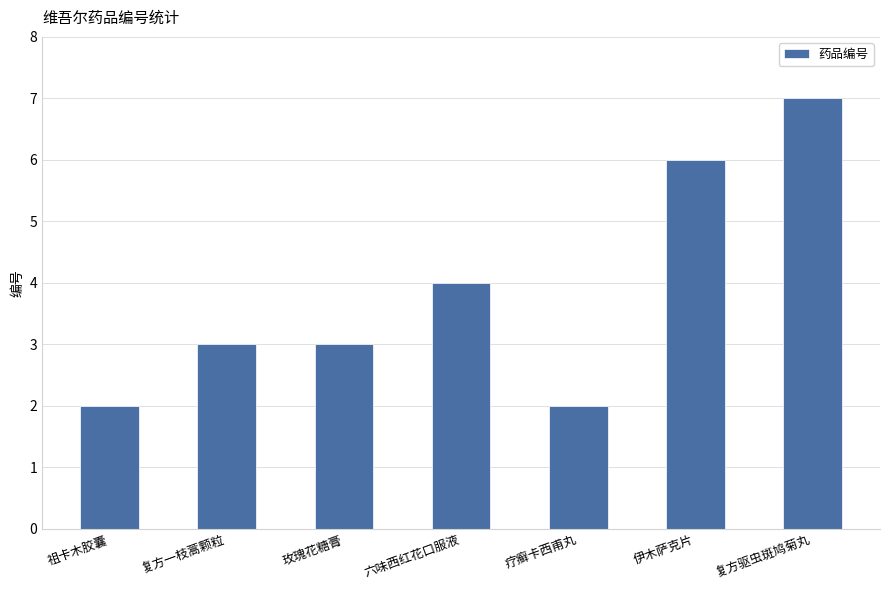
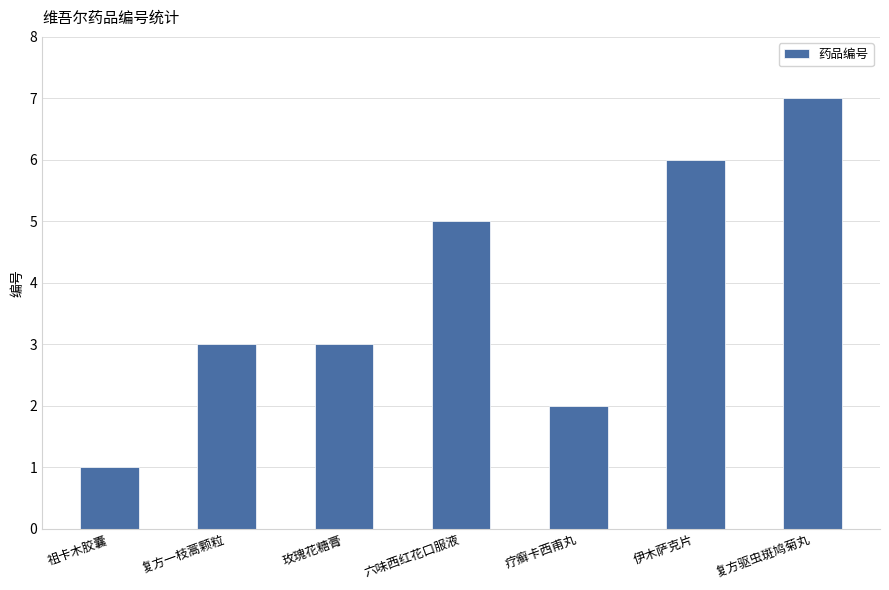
祖卡木胶囊: 2 -> 1
六味西红花口服液: 4 -> 5
